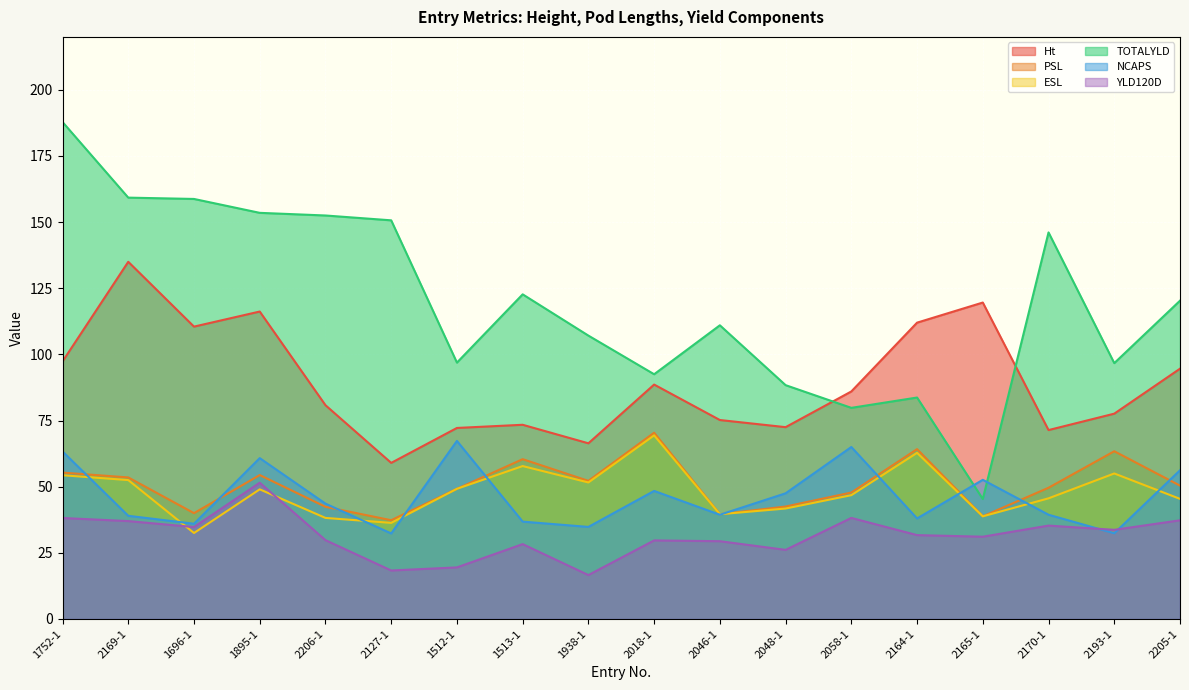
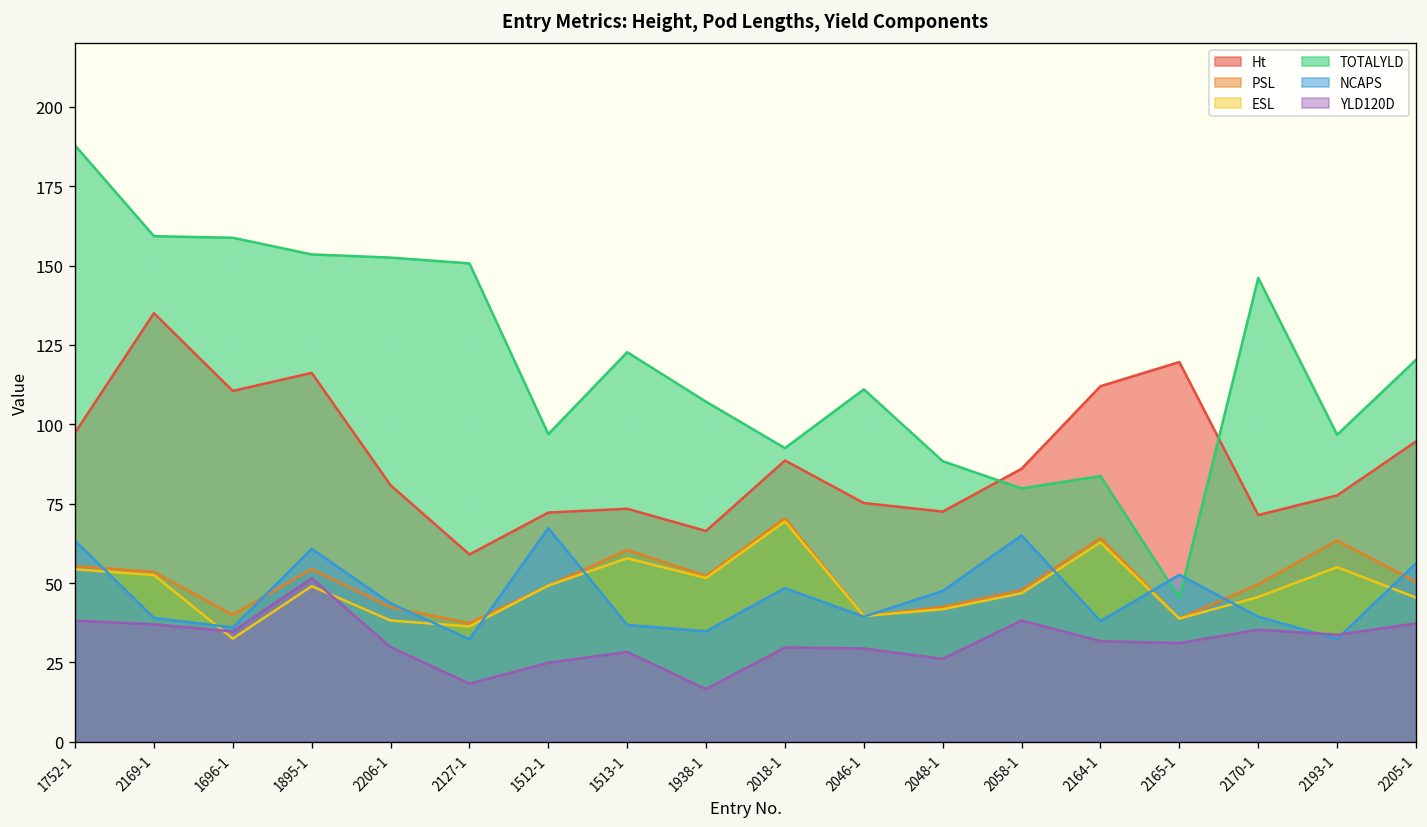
YLD120D, 1512-1: 20 -> 25
